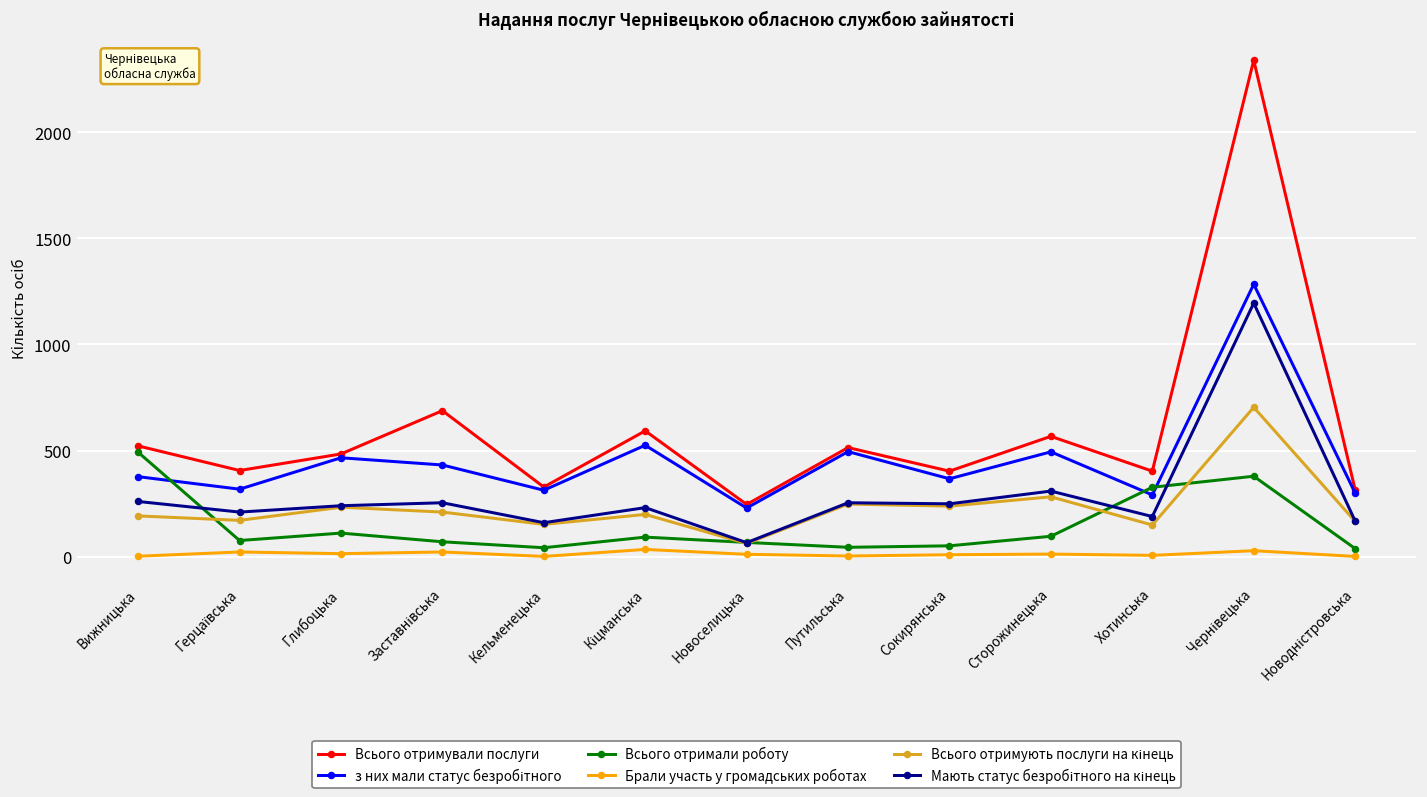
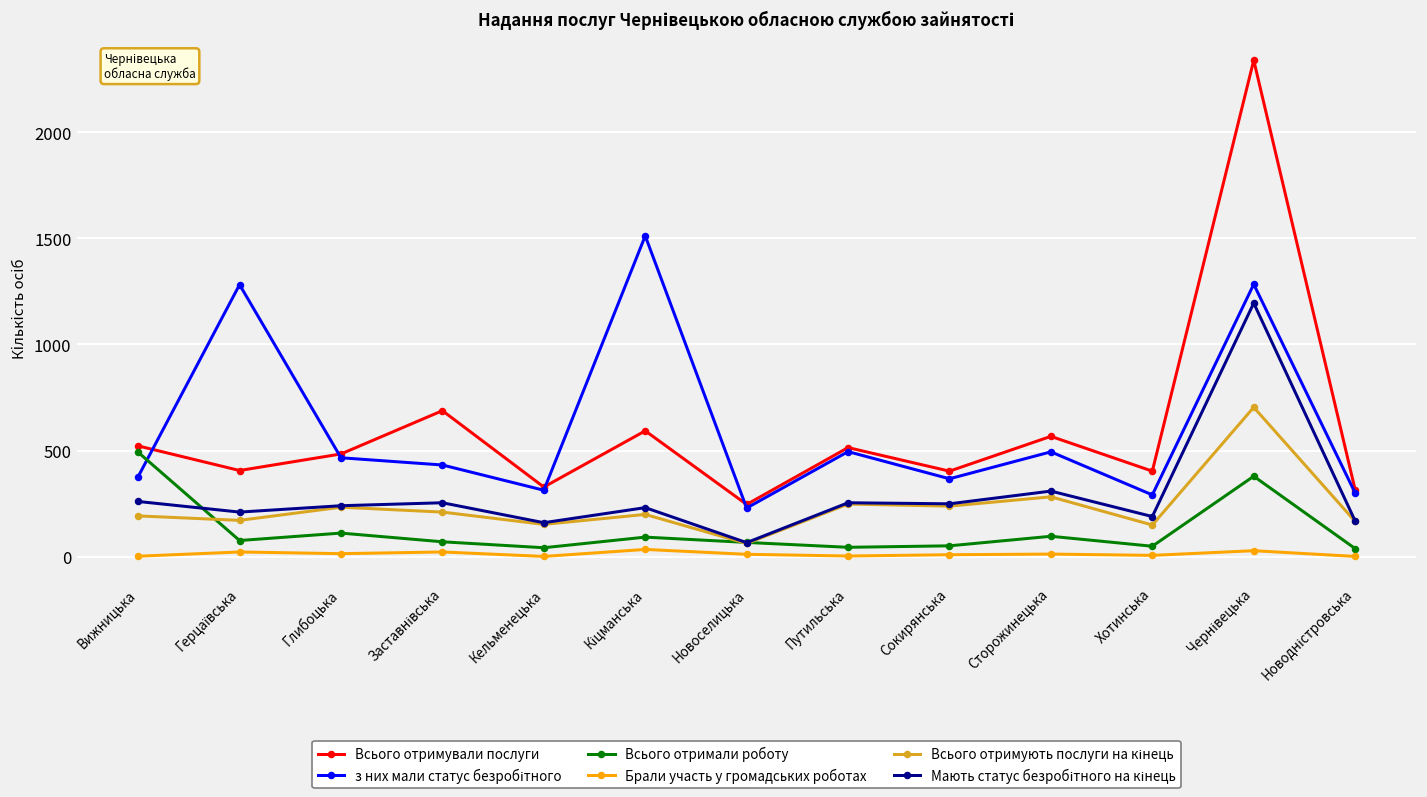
з них мали статус безробітного, Герцаївська: 320 -> 1280
з них мали статус безробітного, Кіцманська: 530 -> 1510
Всього отримали роботу, Хотинська: 330 -> 50
